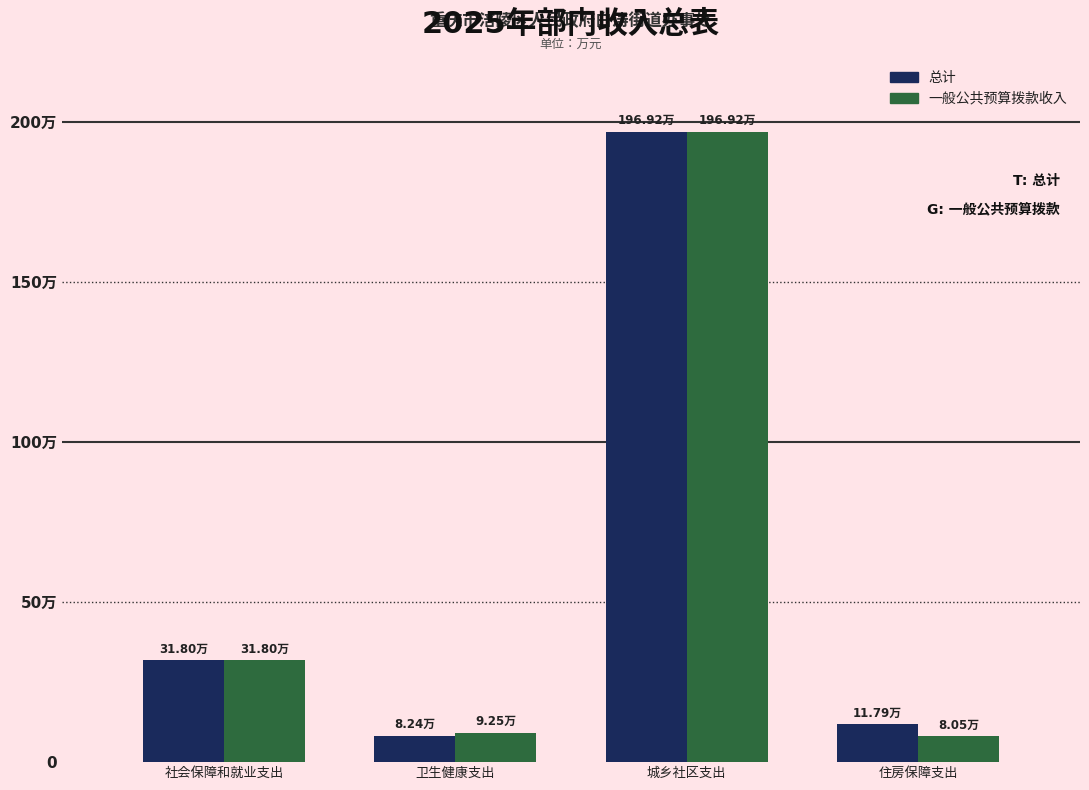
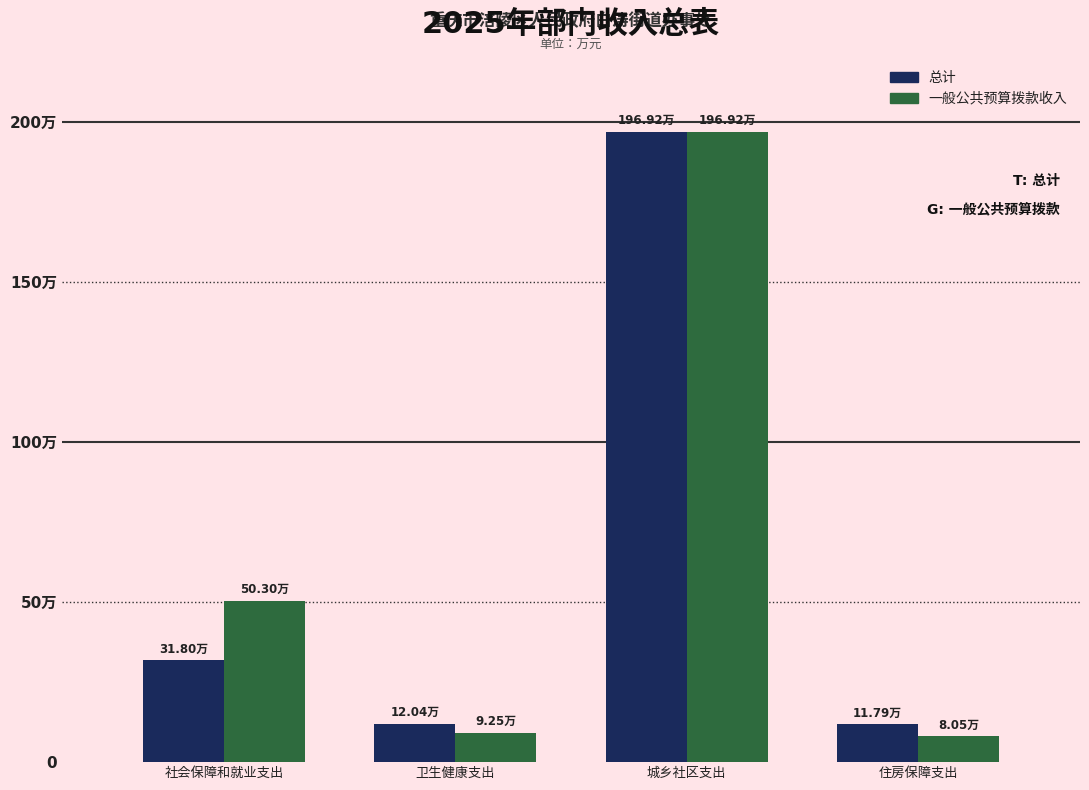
一般公共预算拨款收入, 社会保障和就业支出: 31.80万 -> 50.30万
总计, 卫生健康支出: 8.24万 -> 12.04万
